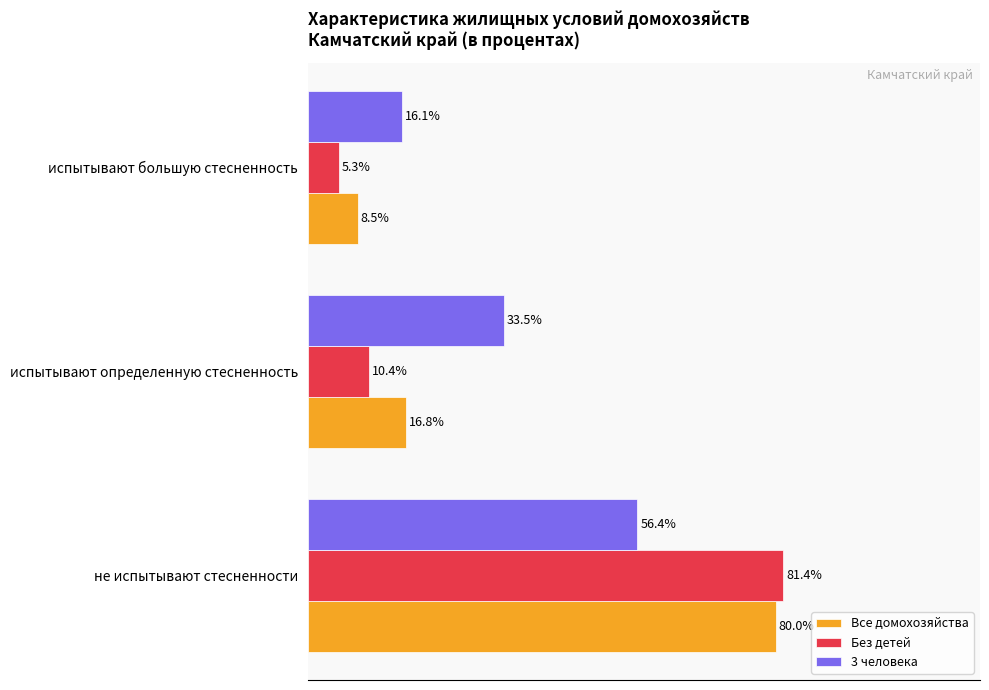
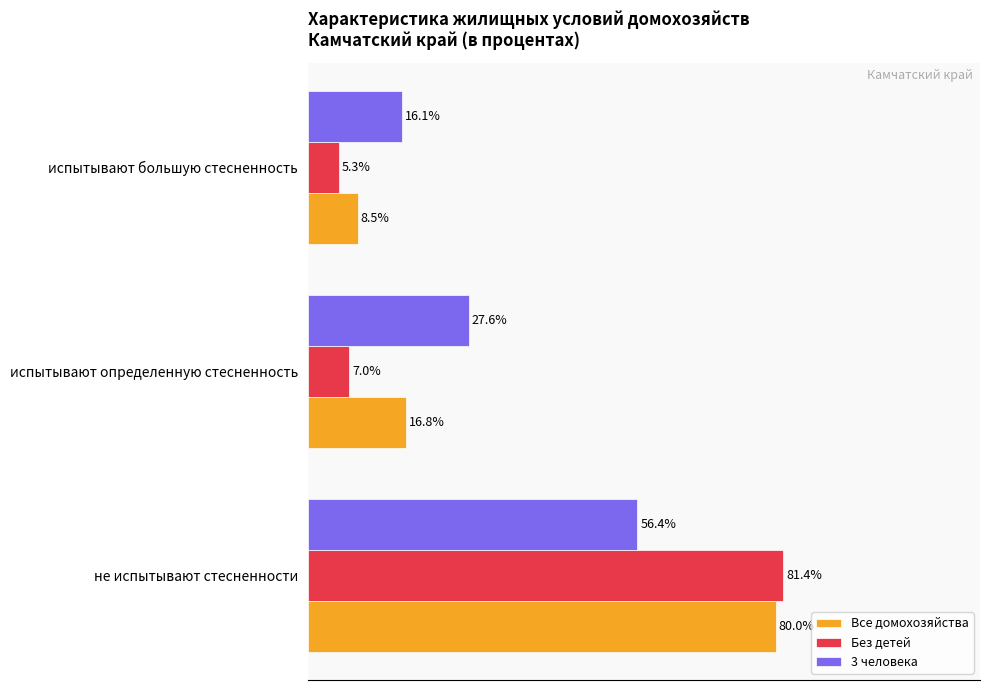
3 человека, испытывают определенную стесненность: 33.5% -> 27.6%
Без детей, испытывают определенную стесненность: 10.4% -> 7.0%
